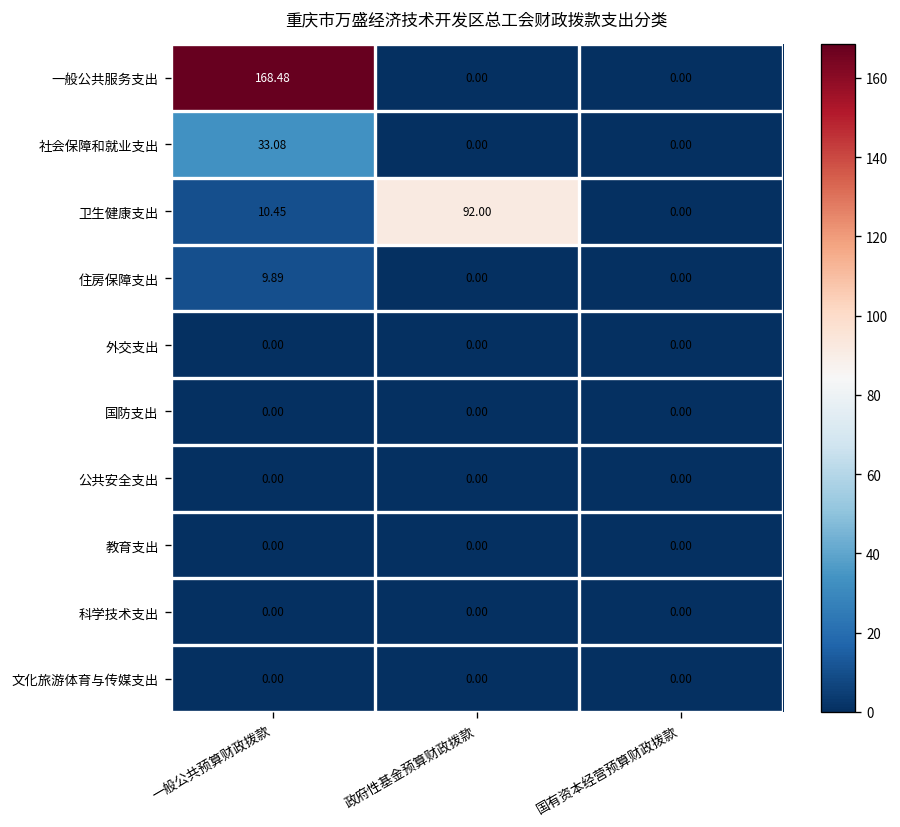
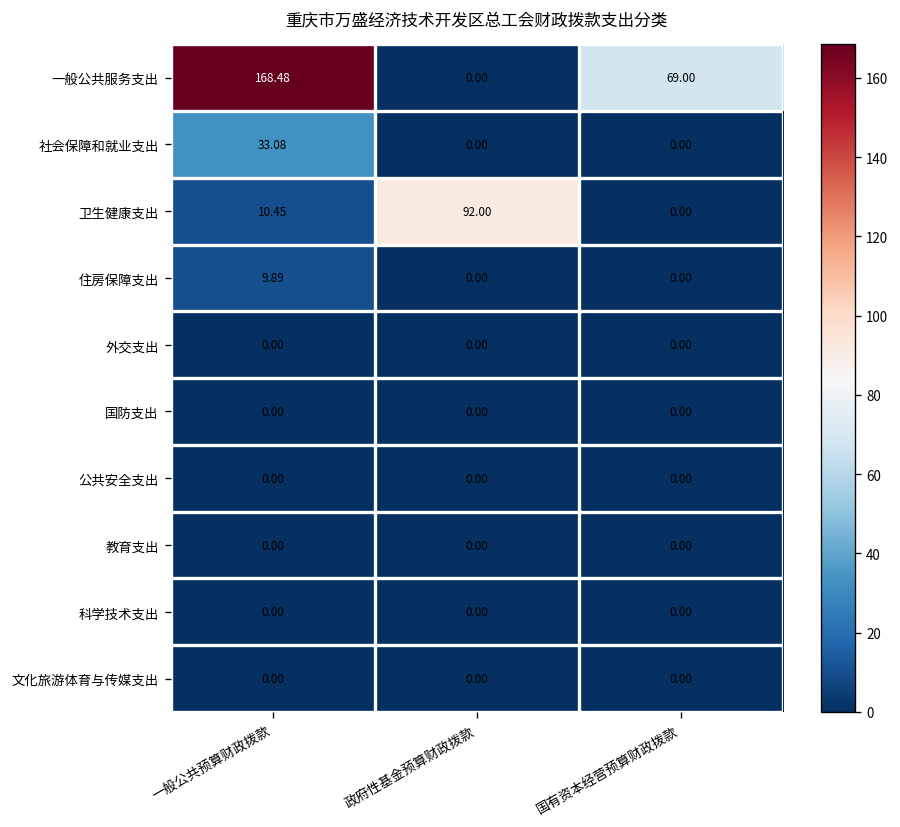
一般公共服务支出, 国有资本经营预算财政拨款: 0.00 -> 69.00
